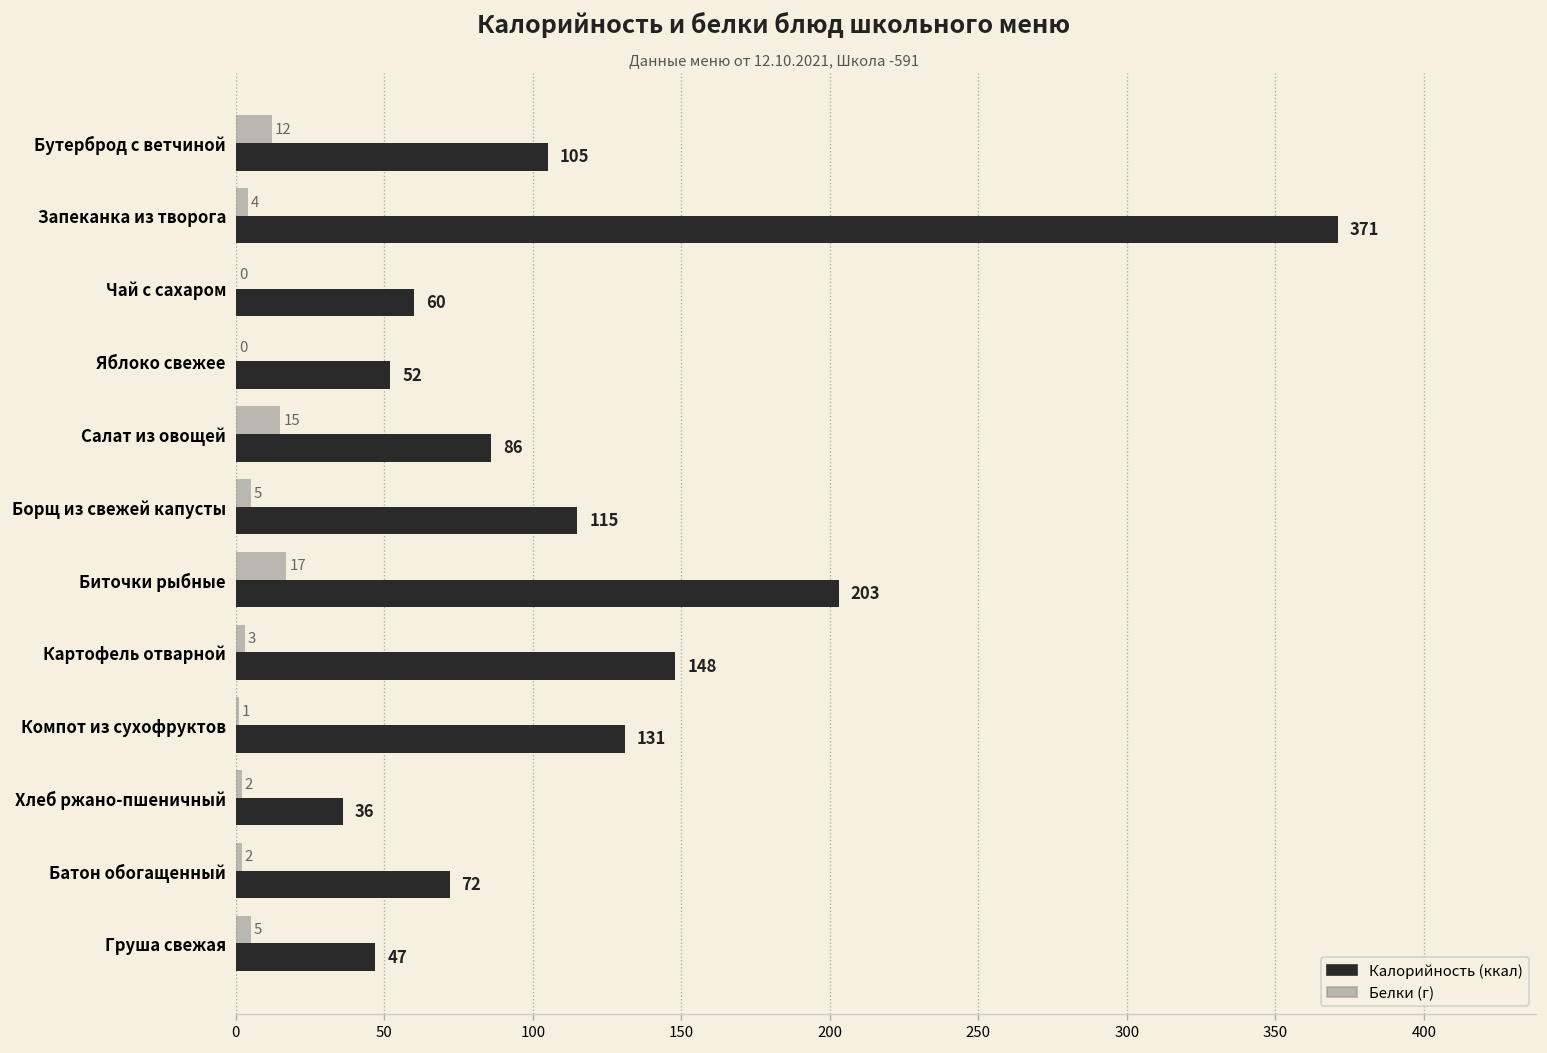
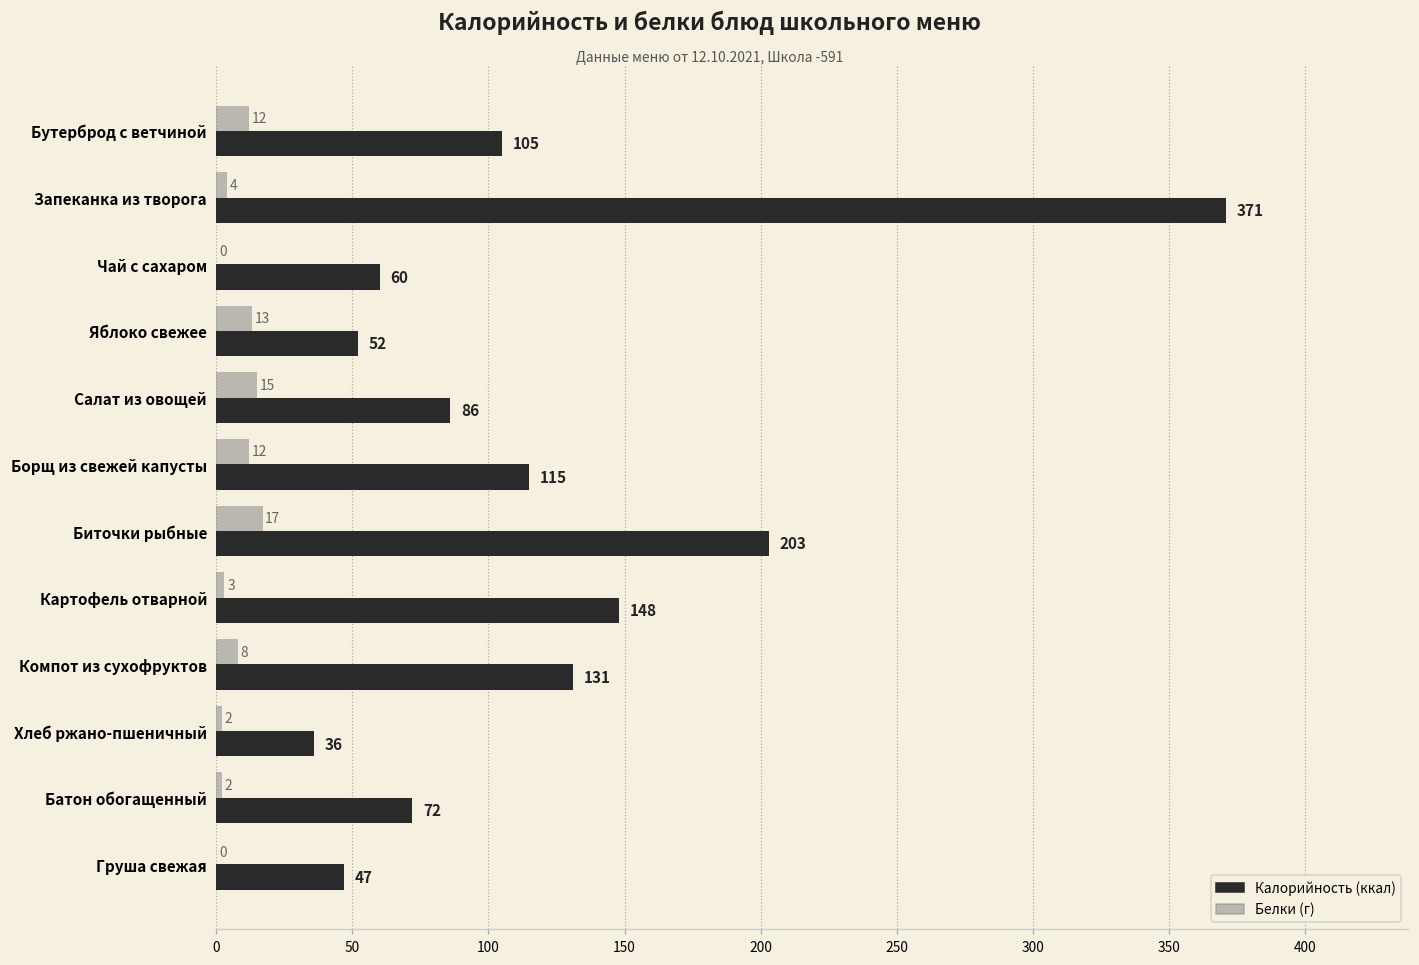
Белки (г), Яблоко свежее: 0 -> 13
Белки (г), Борщ из свежей капусты: 5 -> 12
Белки (г), Компот из сухофруктов: 1 -> 8
Белки (г), Груша свежая: 5 -> 0
